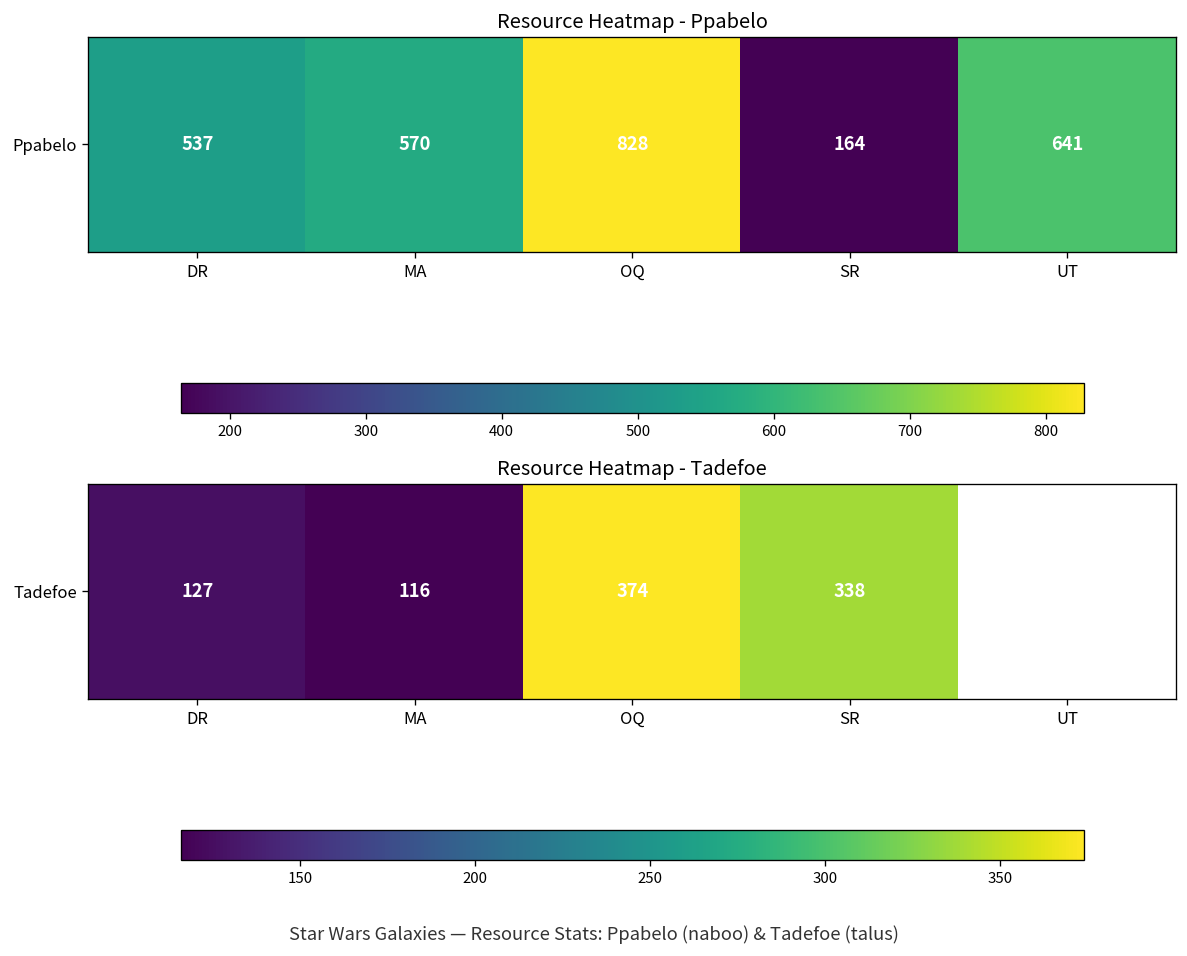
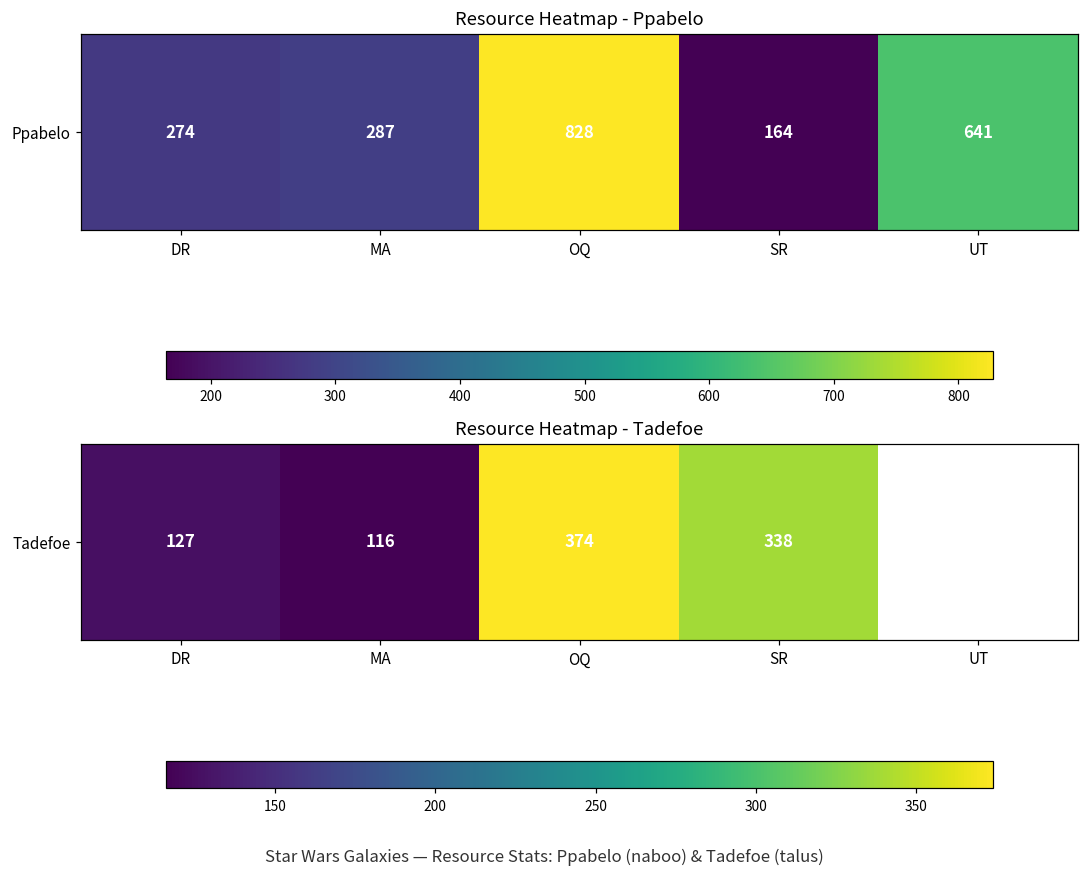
Resource Heatmap - Ppabelo, Ppabelo, DR: 537 -> 274
Resource Heatmap - Ppabelo, Ppabelo, MA: 570 -> 287
